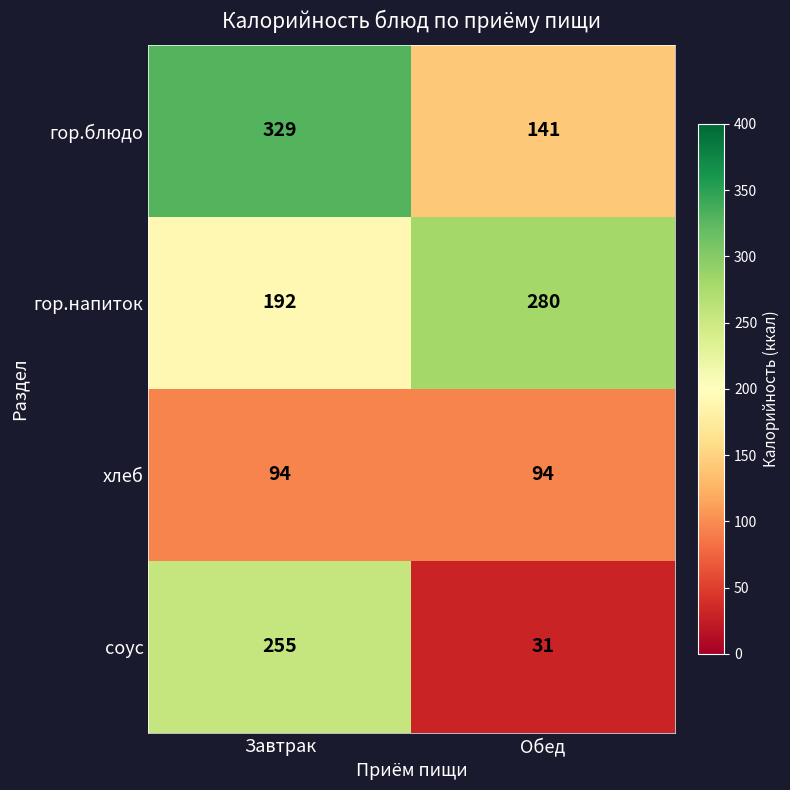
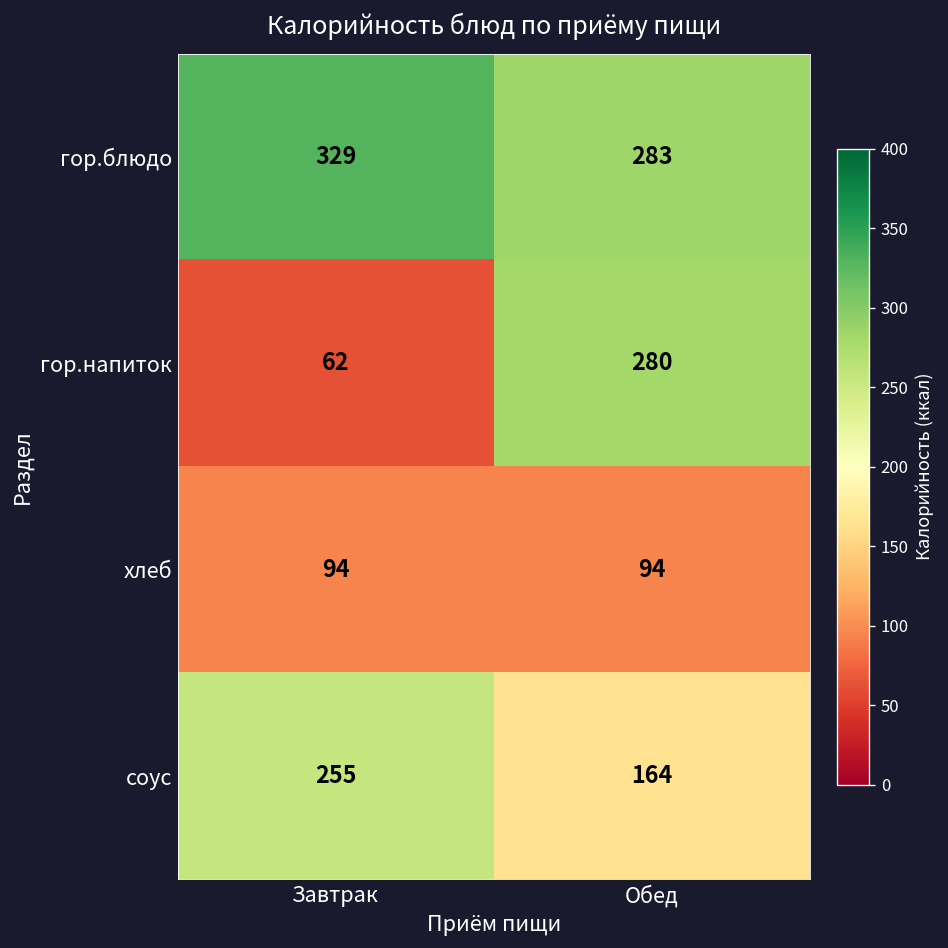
гор.блюдо, Обед: 141 -> 283
гор.напиток, Завтрак: 192 -> 62
соус, Обед: 31 -> 164
